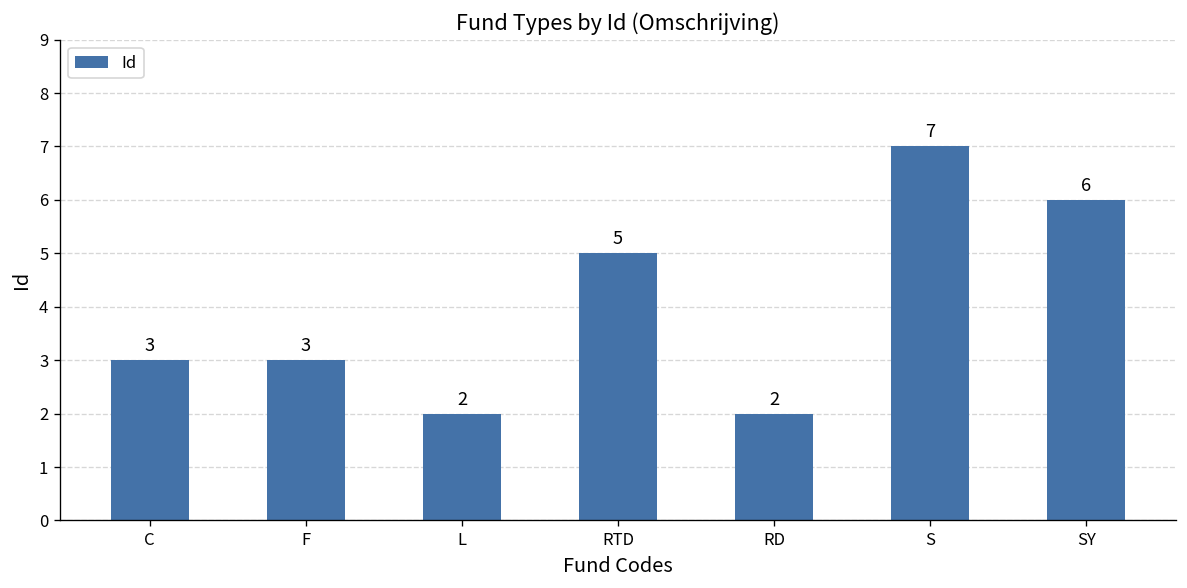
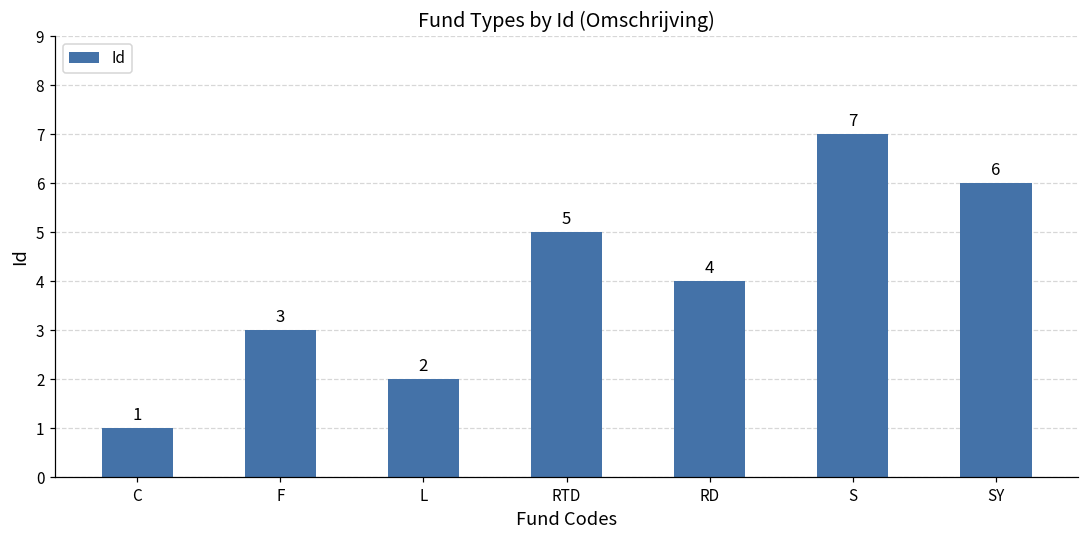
C: 3 -> 1
RD: 2 -> 4
